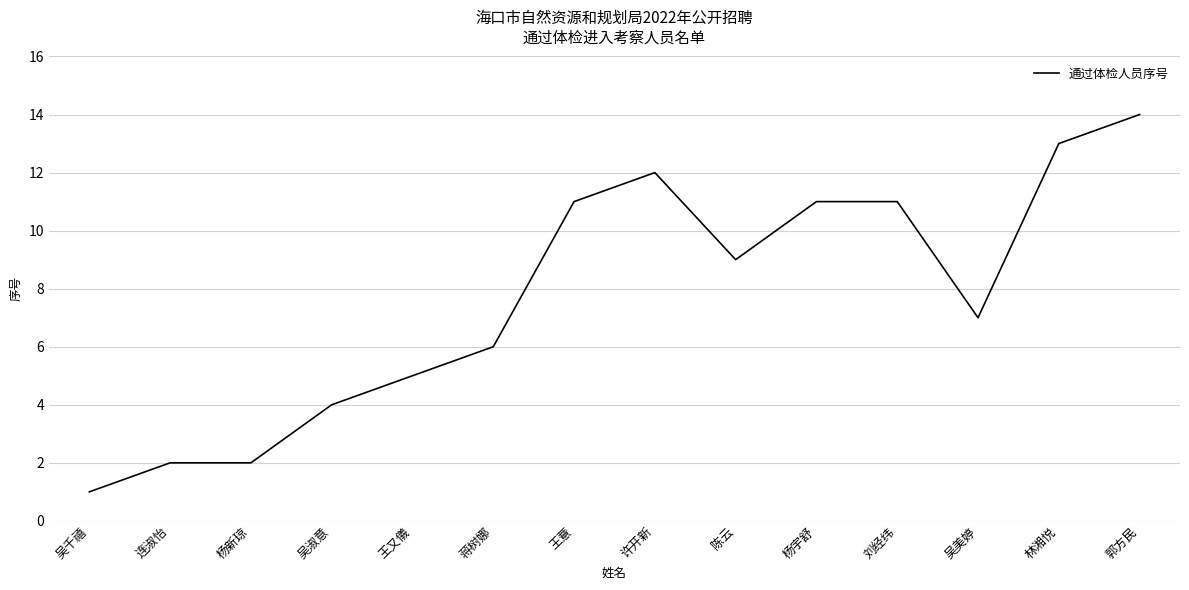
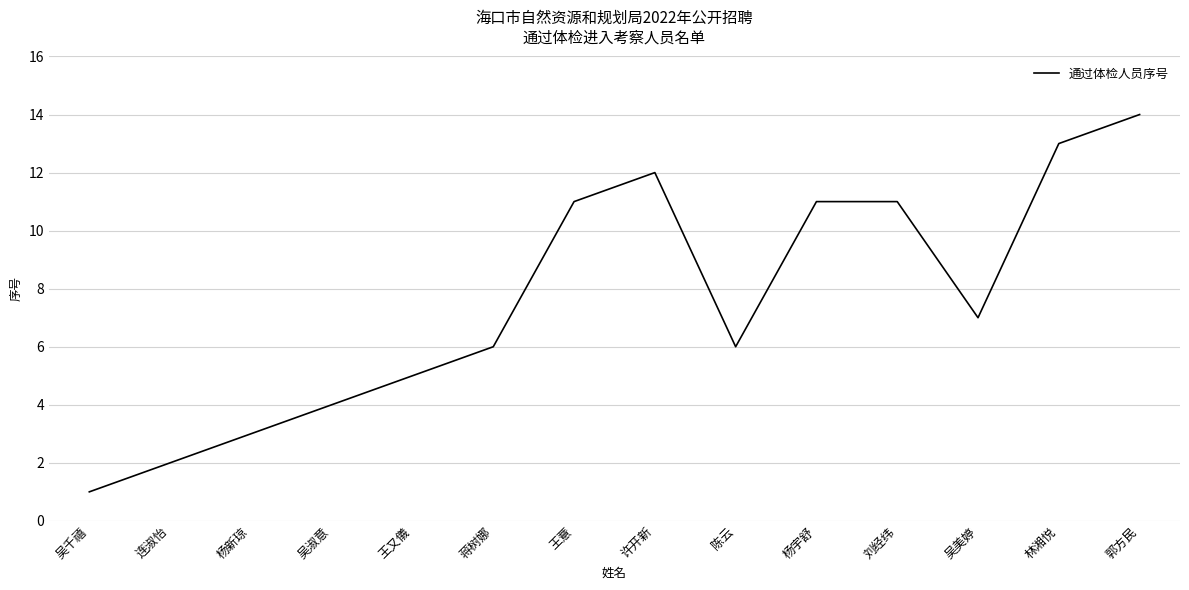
杨新琼: 2 -> 3
陈云: 9 -> 6
